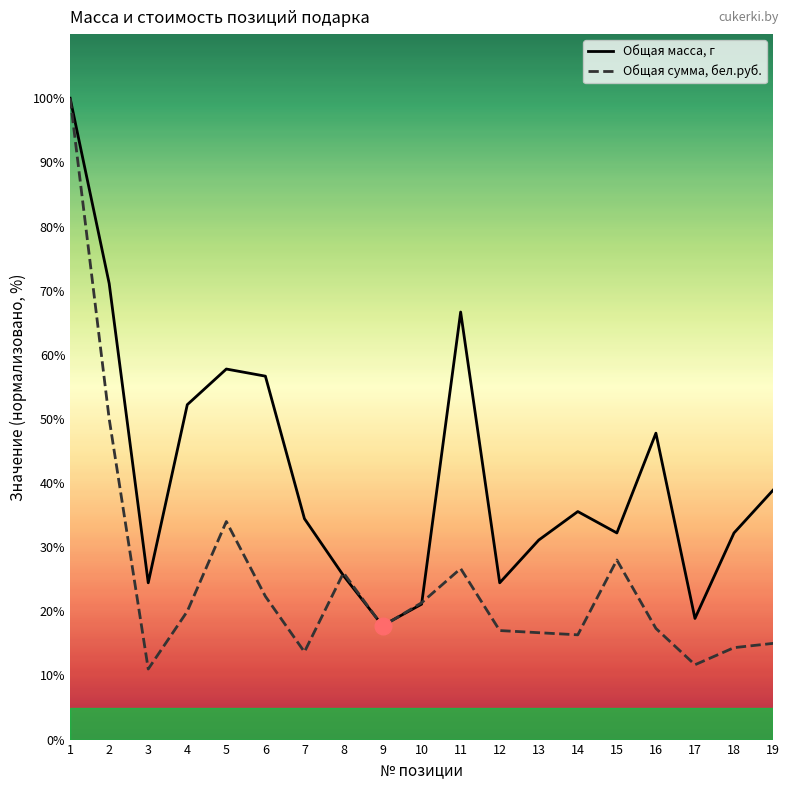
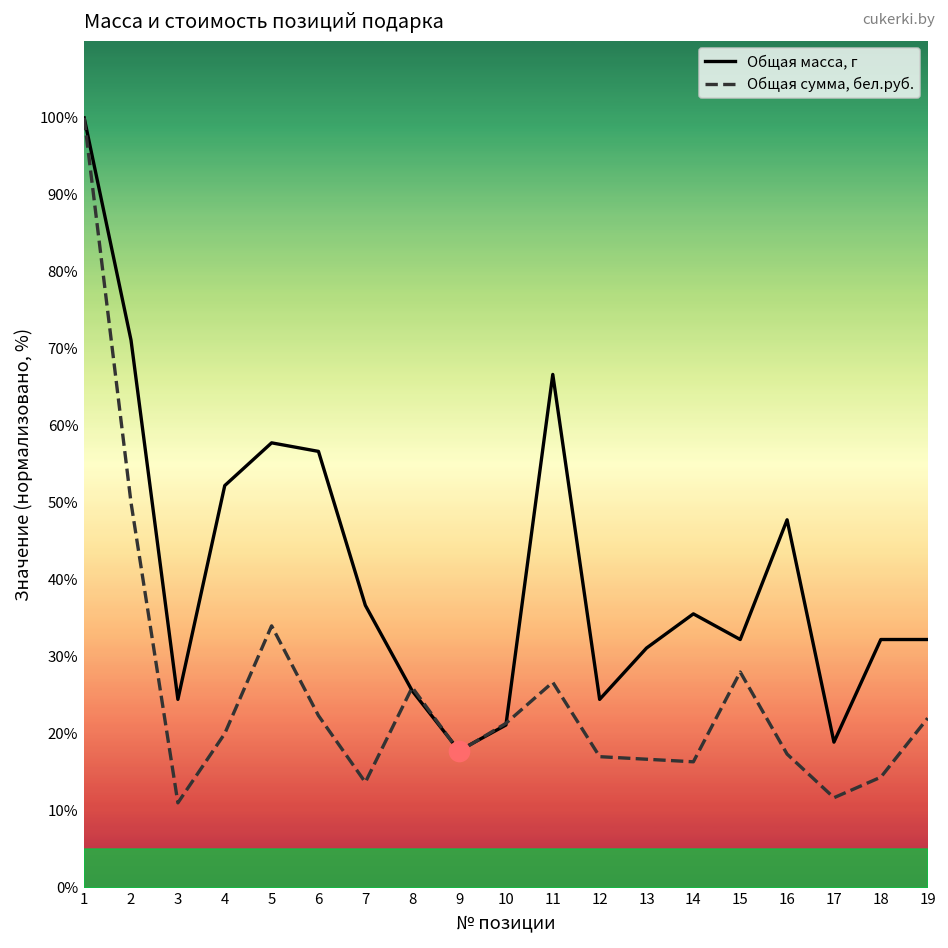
Общая масса, г, 7: 34% -> 37%
Общая масса, г, 19: 39% -> 32%
Общая сумма, бел.руб., 19: 15% -> 22%
